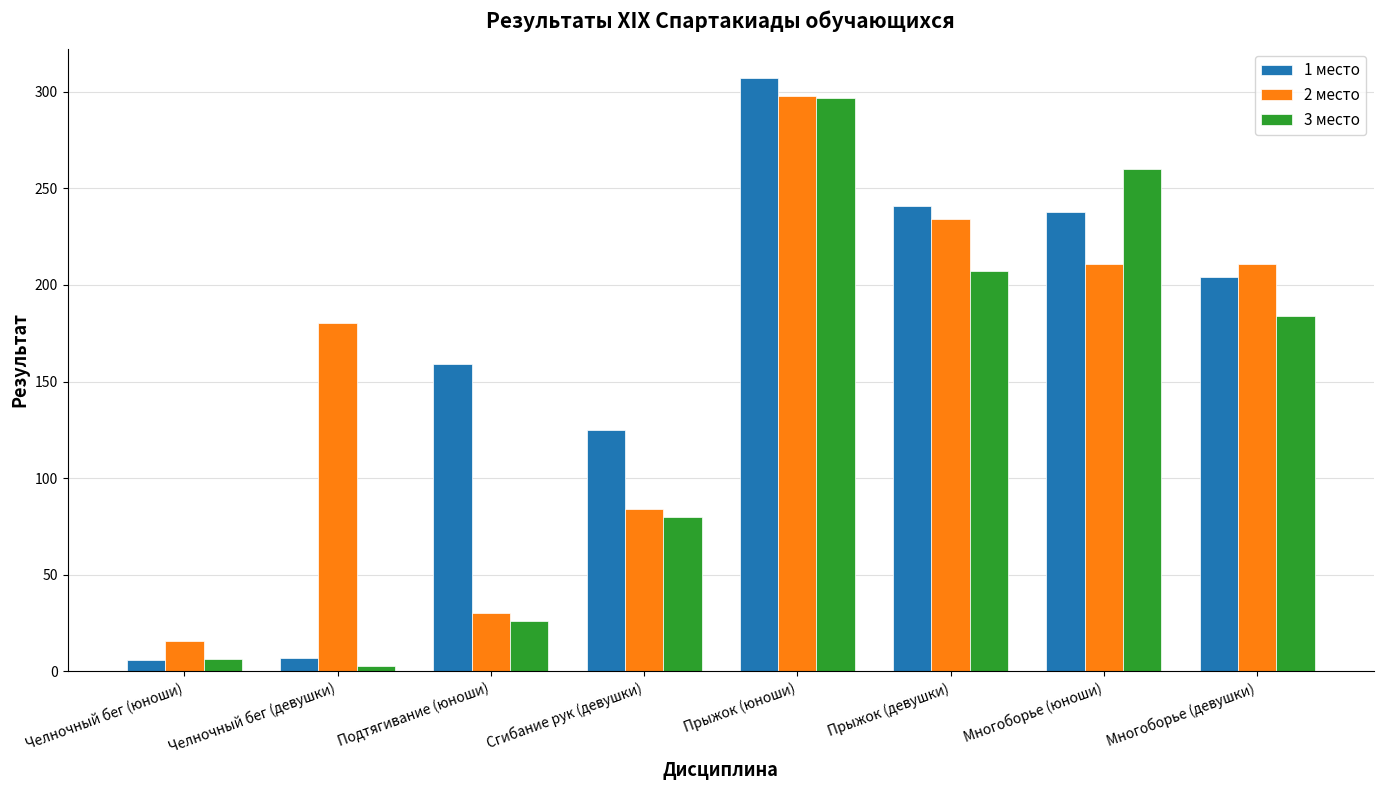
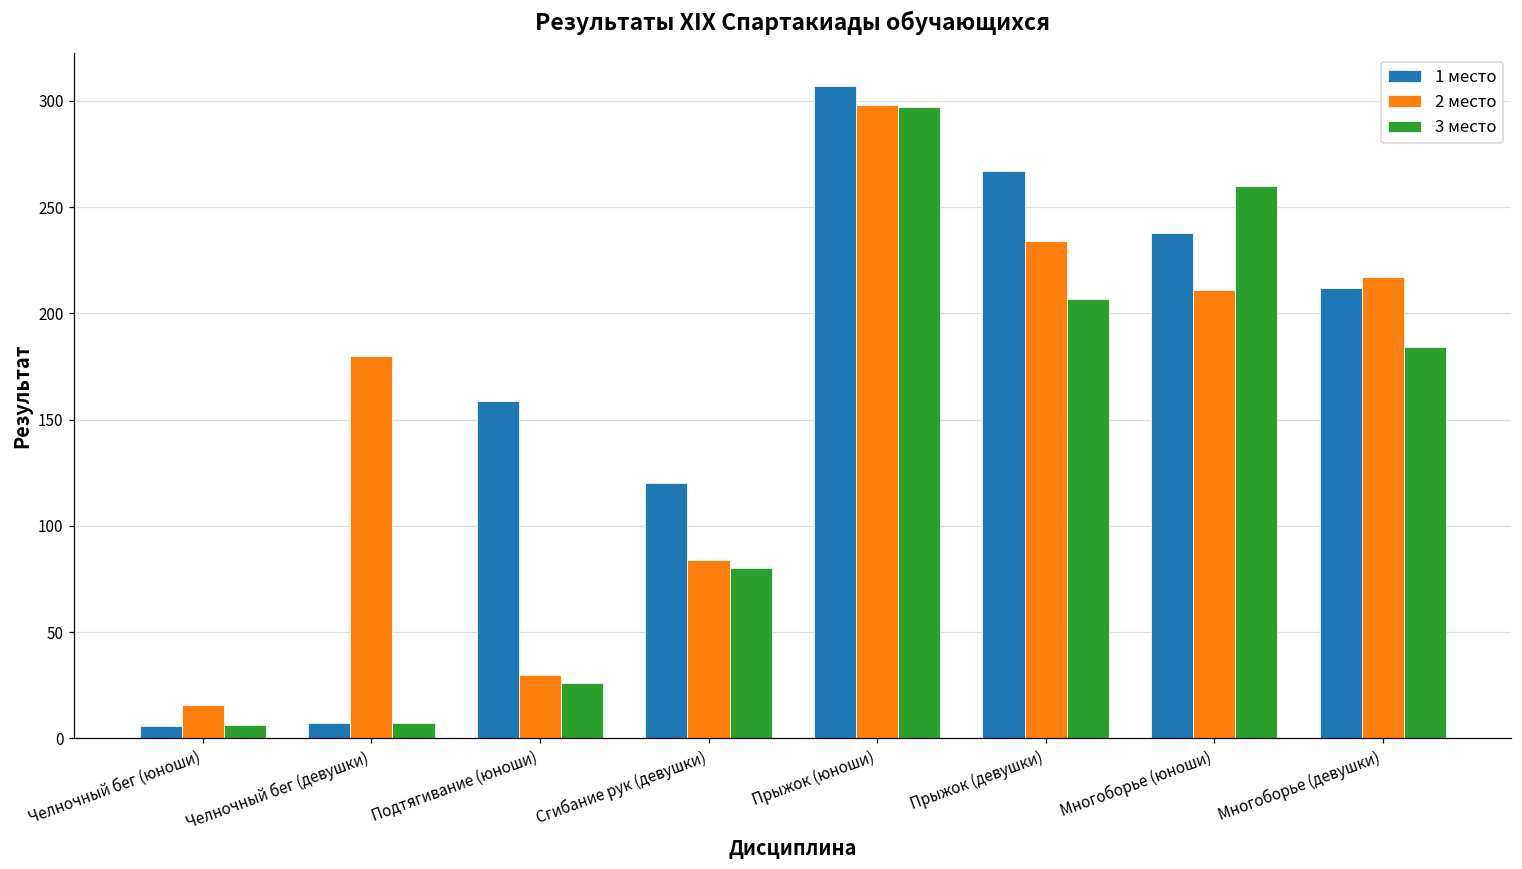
3 место, Челночный бег (девушки): 3 -> 7
1 место, Сгибание рук (девушки): 125 -> 120
1 место, Прыжок (девушки): 241 -> 267
1 место, Многоборье (девушки): 204 -> 212
2 место, Многоборье (девушки): 211 -> 217
